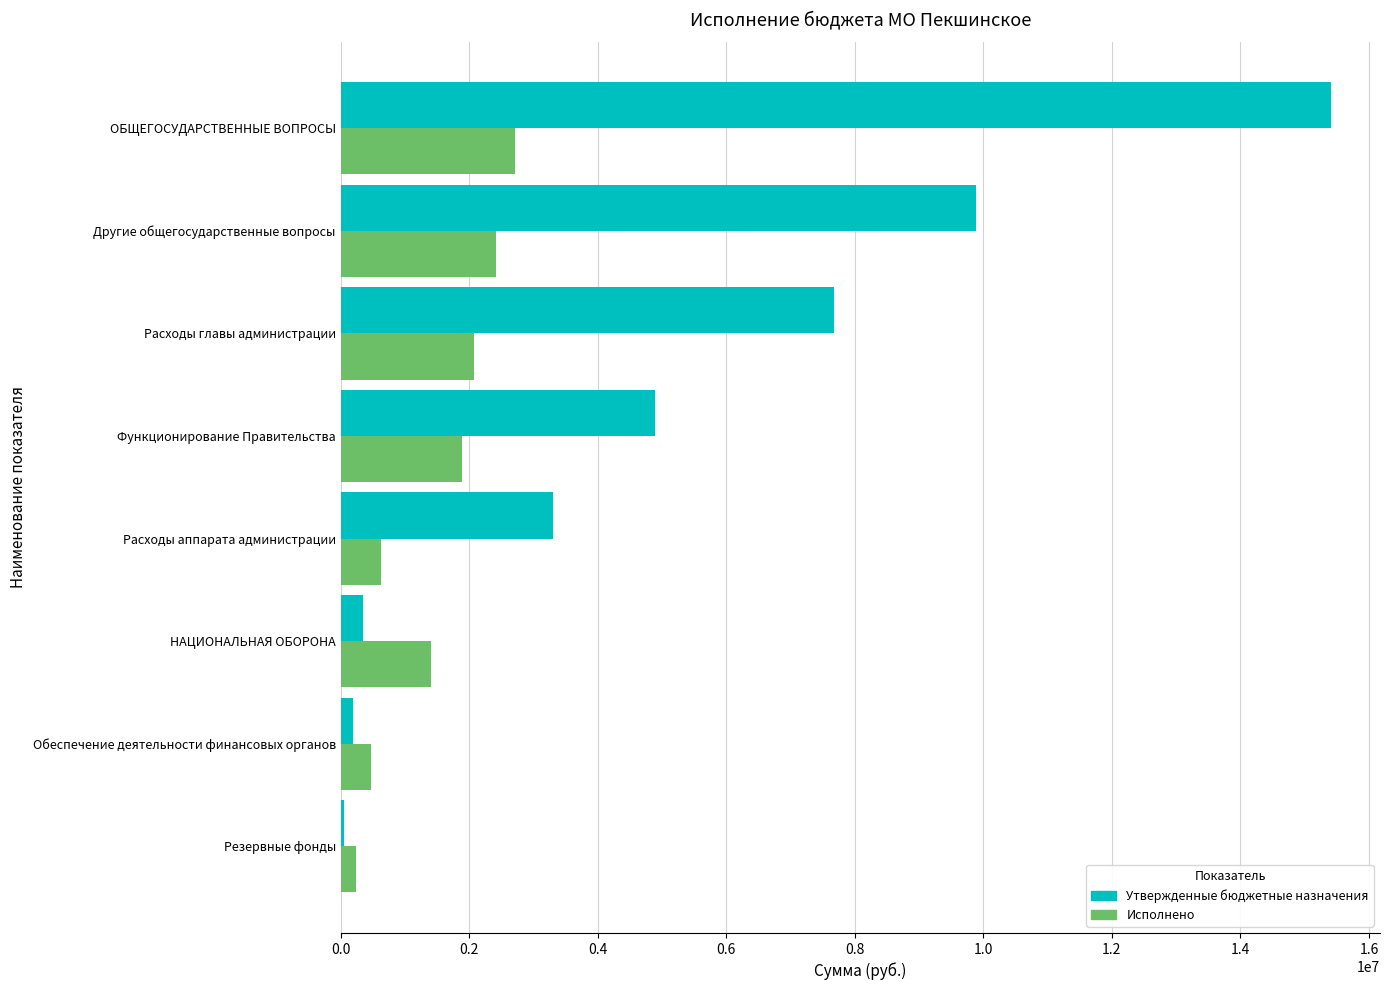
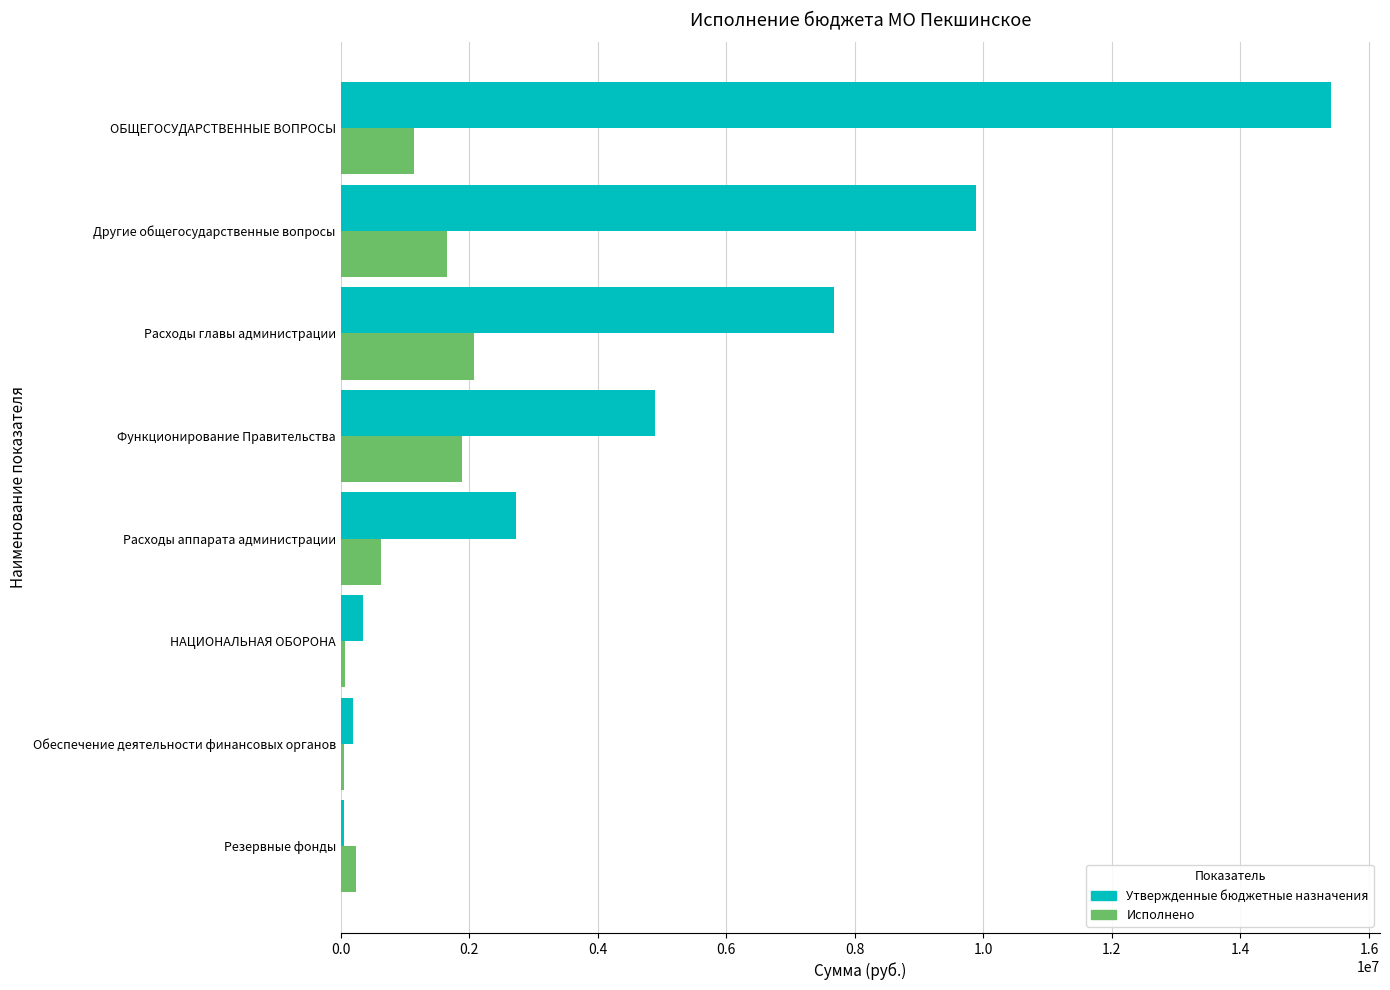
Исполнено, ОБЩЕГОСУДАРСТВЕННЫЕ ВОПРОСЫ: 2700000 -> 1100000
Исполнено, Другие общегосударственные вопросы: 2400000 -> 1700000
Утвержденные бюджетные назначения, Расходы аппарата администрации: 3300000 -> 2700000
Исполнено, НАЦИОНАЛЬНАЯ ОБОРОНА: 1400000 -> 100000
Исполнено, Обеспечение деятельности финансовых органов: 500000 -> 0
